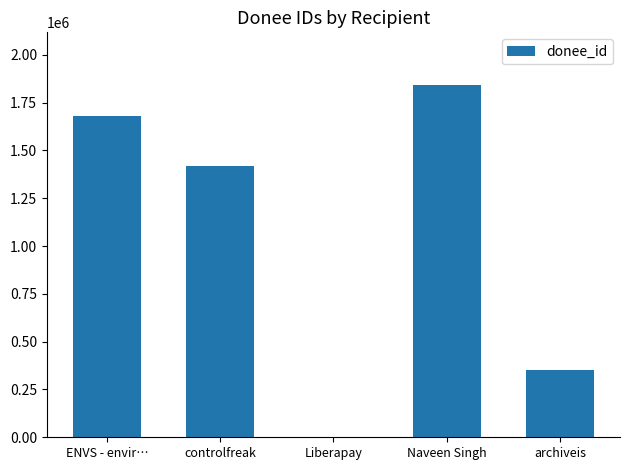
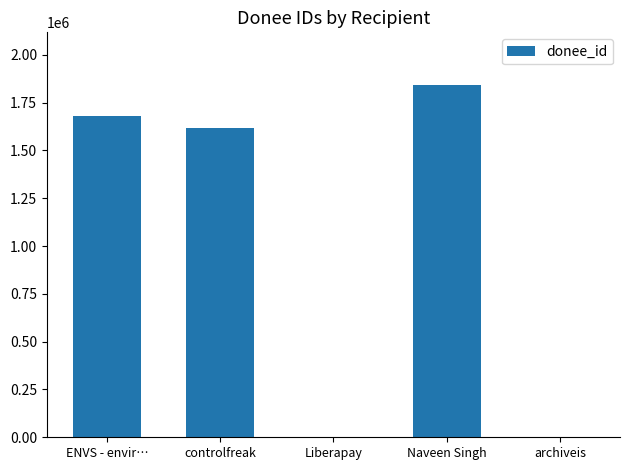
controlfreak: 1420000 -> 1620000
archiveis: 350000 -> 0
